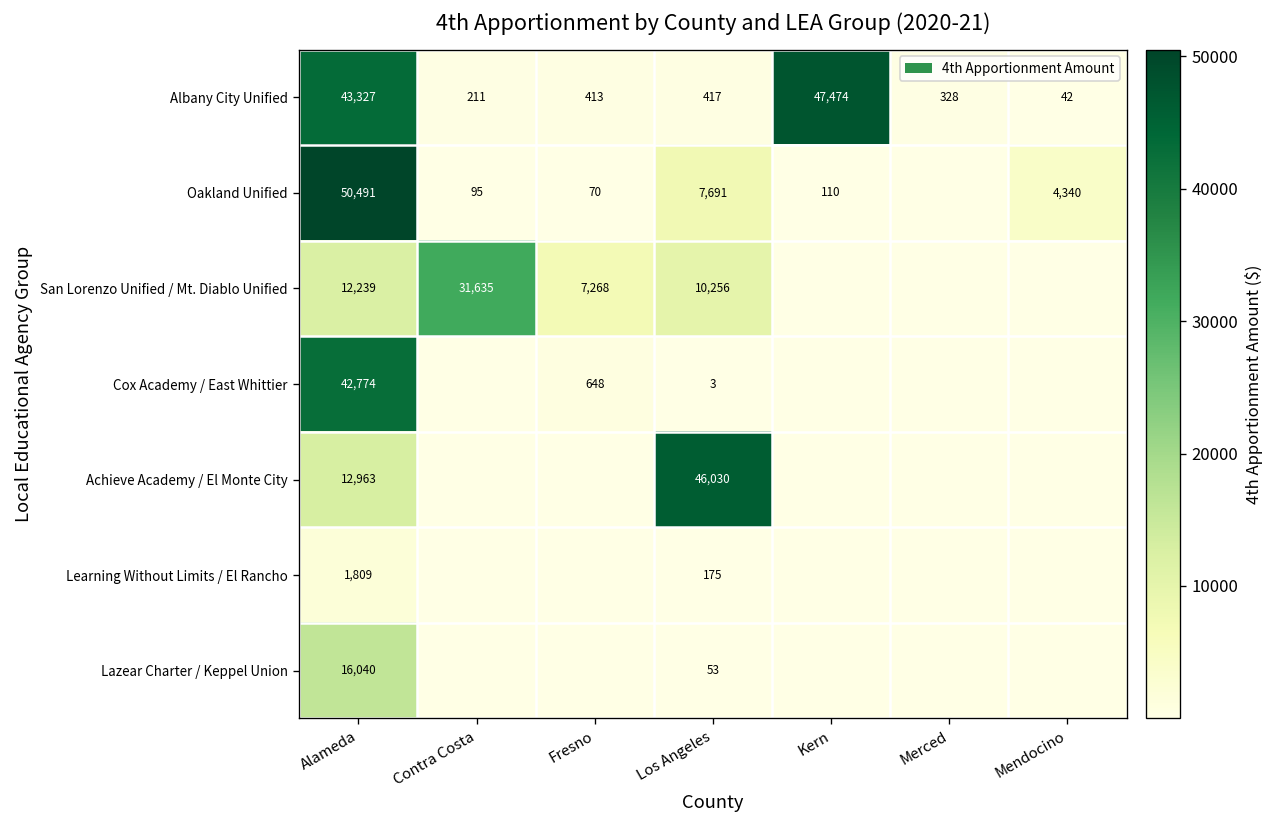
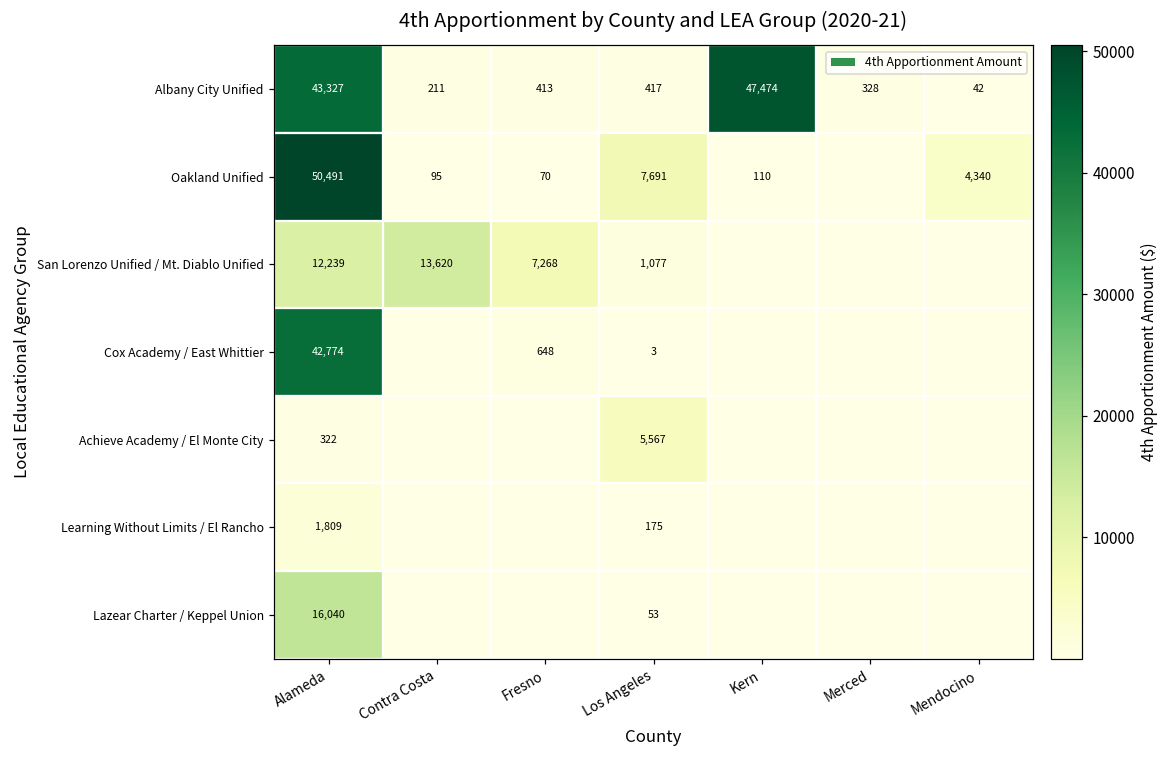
San Lorenzo Unified / Mt. Diablo Unified, Contra Costa: 31,635 -> 13,620
San Lorenzo Unified / Mt. Diablo Unified, Los Angeles: 10,256 -> 1,077
Achieve Academy / El Monte City, Alameda: 12,963 -> 322
Achieve Academy / El Monte City, Los Angeles: 46,030 -> 5,567
